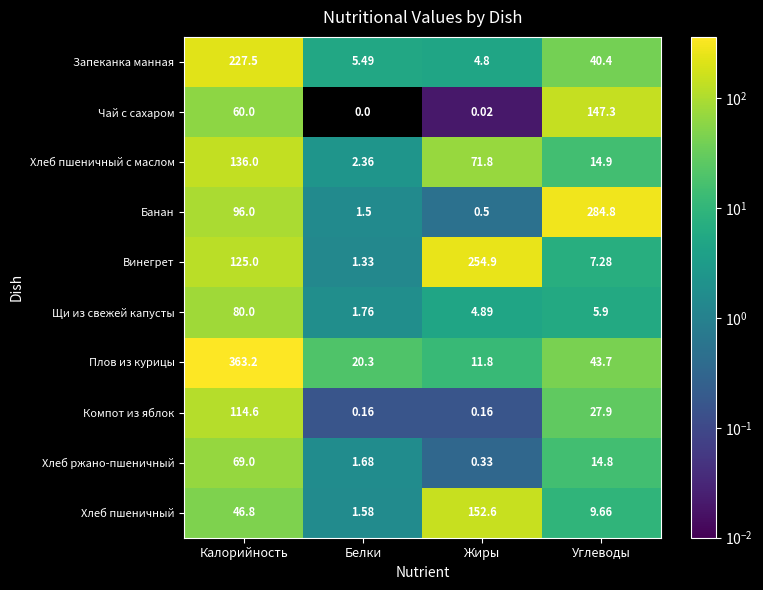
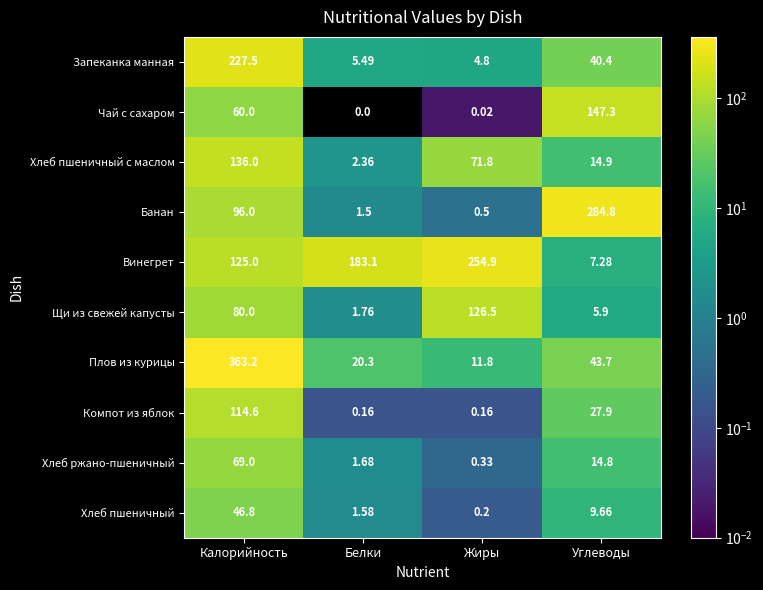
Винегрет, Белки: 1.33 -> 183.1
Щи из свежей капусты, Жиры: 4.89 -> 126.5
Хлеб пшеничный, Жиры: 152.6 -> 0.2
